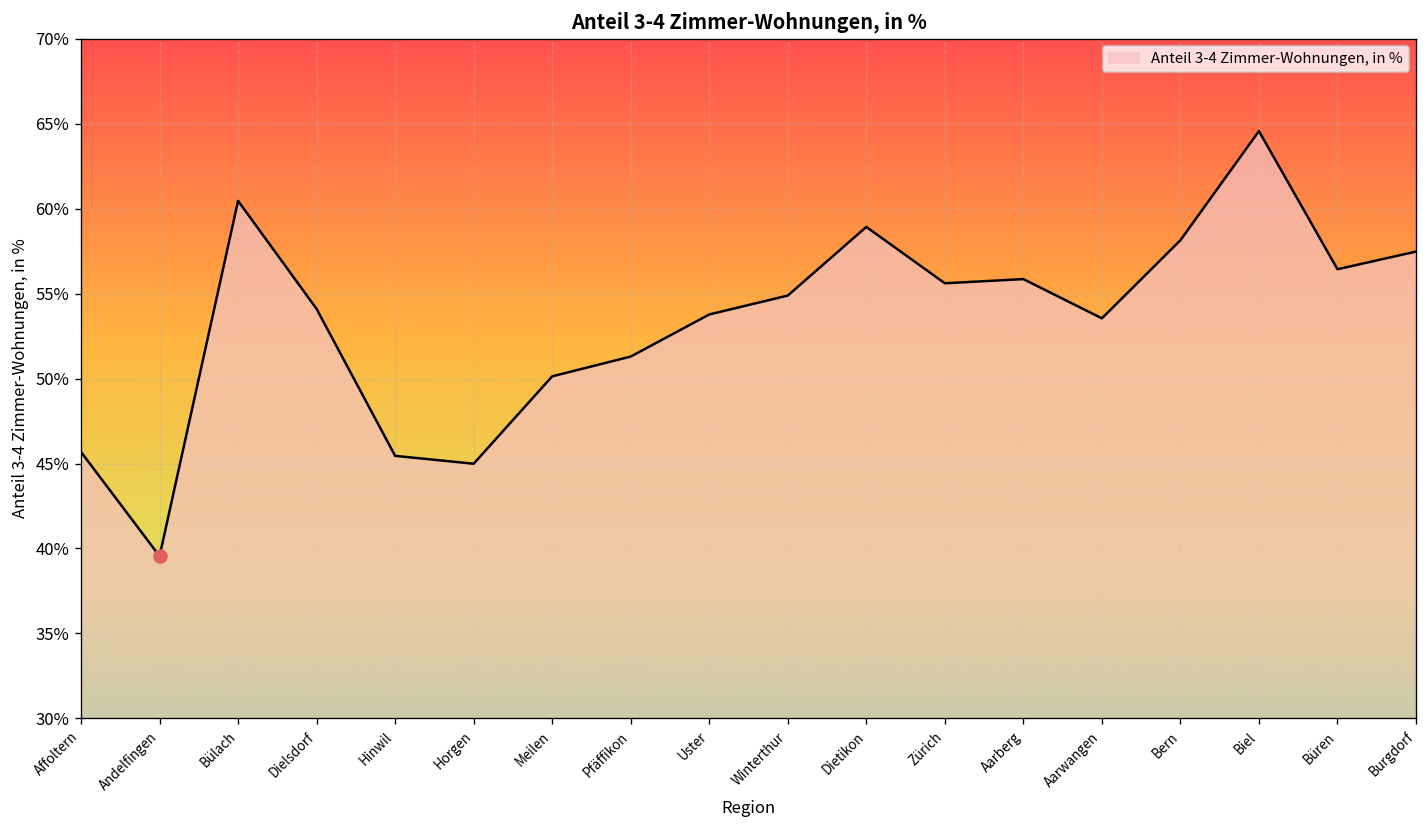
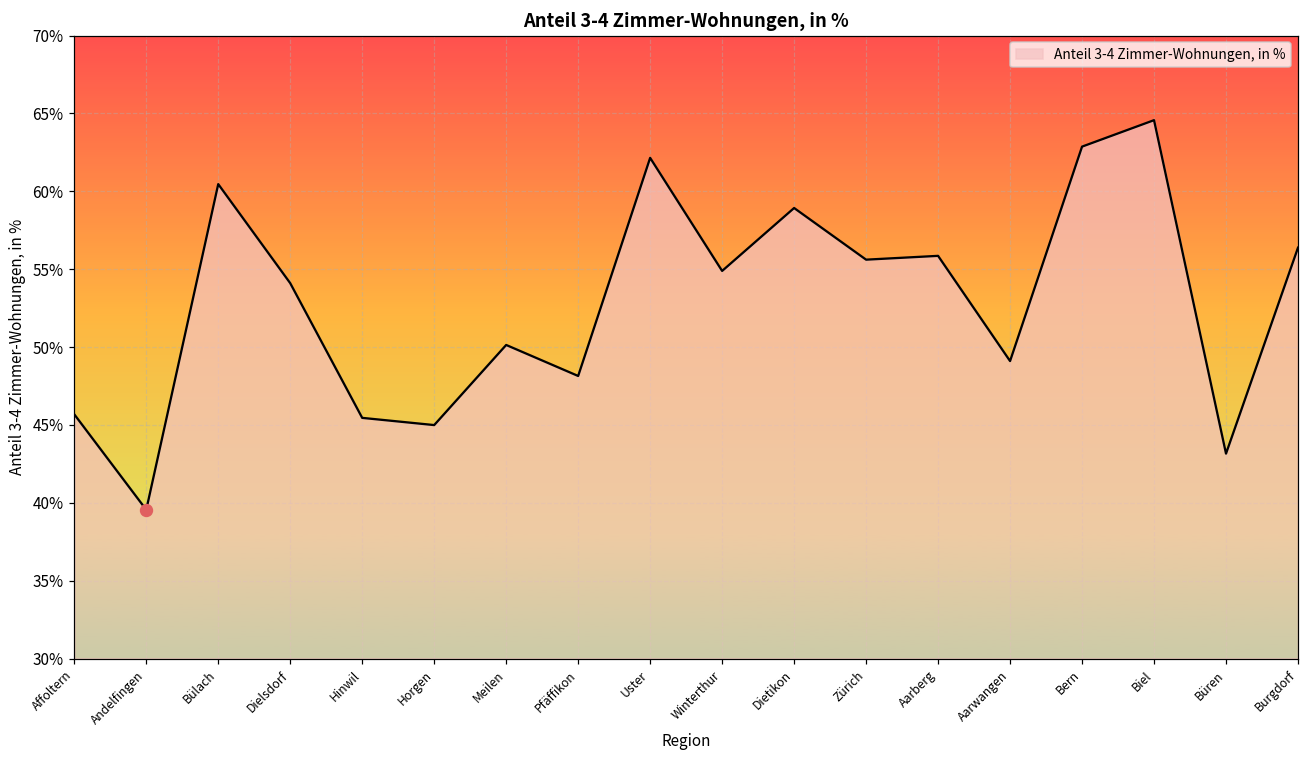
Anteil 3-4 Zimmer-Wohnungen, in %, Pfäffikon: 51.3% -> 48.1%
Anteil 3-4 Zimmer-Wohnungen, in %, Uster: 53.8% -> 62.1%
Anteil 3-4 Zimmer-Wohnungen, in %, Aarwangen: 53.5% -> 49.1%
Anteil 3-4 Zimmer-Wohnungen, in %, Bern: 58.1% -> 62.9%
Anteil 3-4 Zimmer-Wohnungen, in %, Büren: 56.4% -> 43.2%
Anteil 3-4 Zimmer-Wohnungen, in %, Burgdorf: 57.5% -> 56.4%
